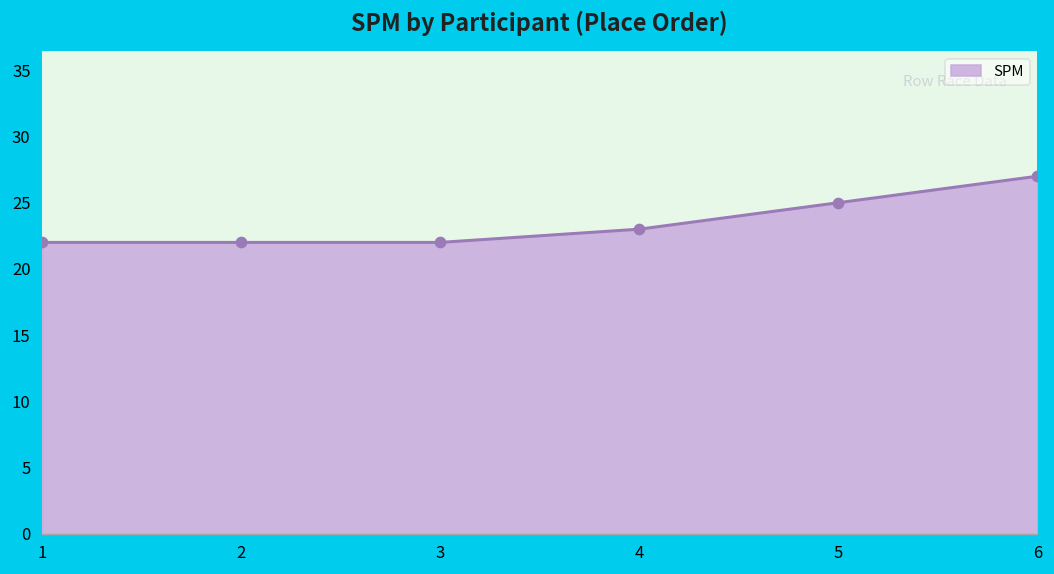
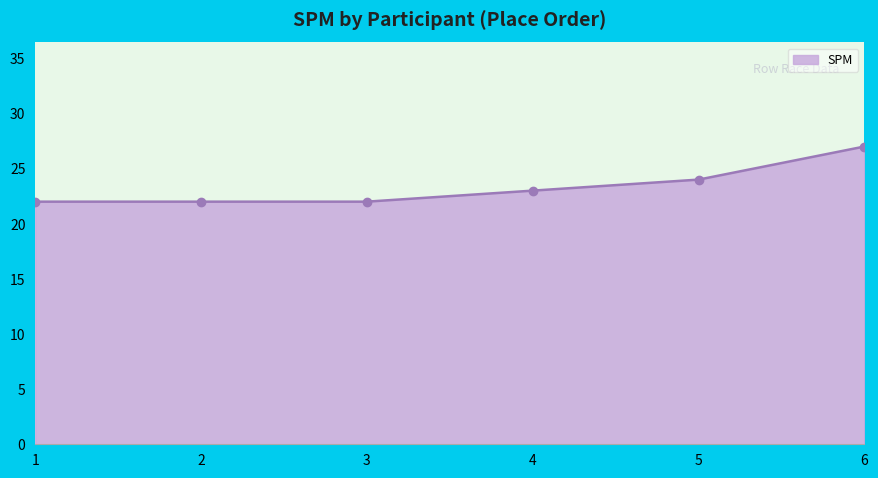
5: 25 -> 24
